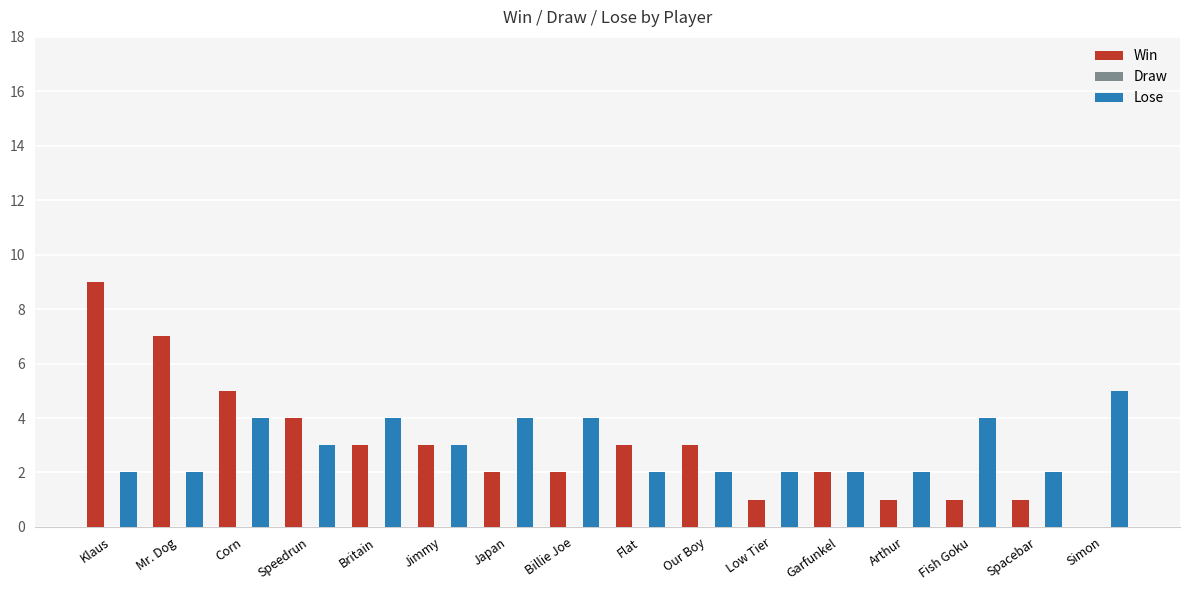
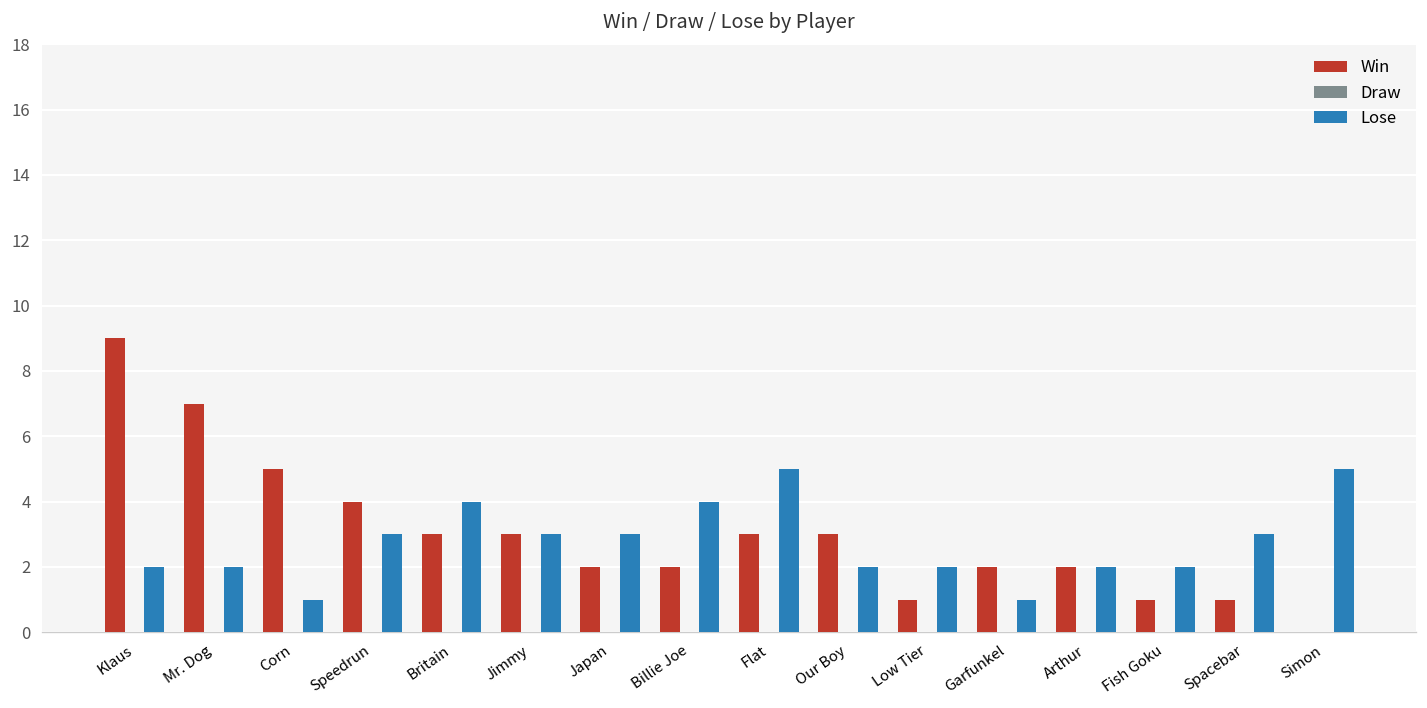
Lose, Corn: 4 -> 1
Lose, Japan: 4 -> 3
Lose, Flat: 2 -> 5
Lose, Garfunkel: 2 -> 1
Win, Arthur: 1 -> 2
Lose, Fish Goku: 4 -> 2
Lose, Spacebar: 2 -> 3
